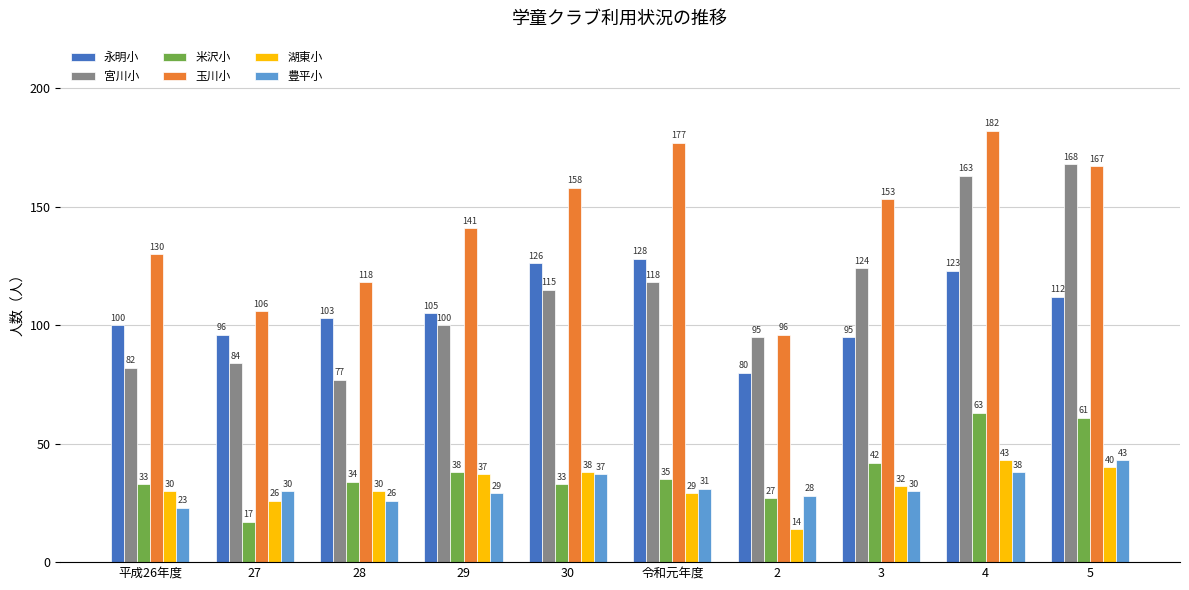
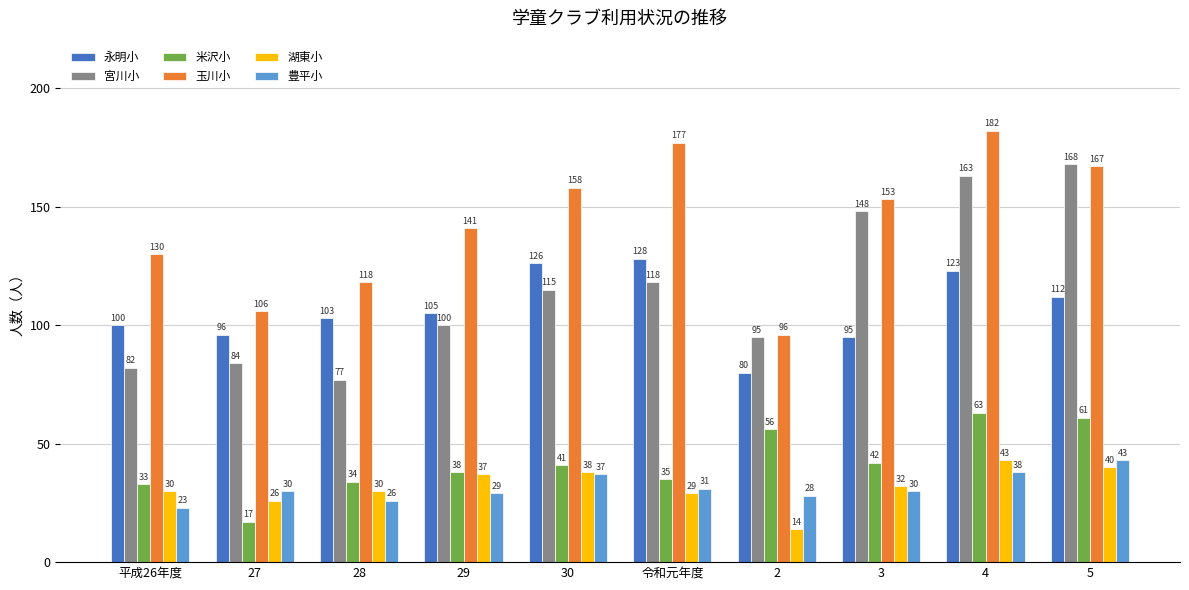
米沢小, 30: 33 -> 41
米沢小, 2: 27 -> 56
宮川小, 3: 124 -> 148
